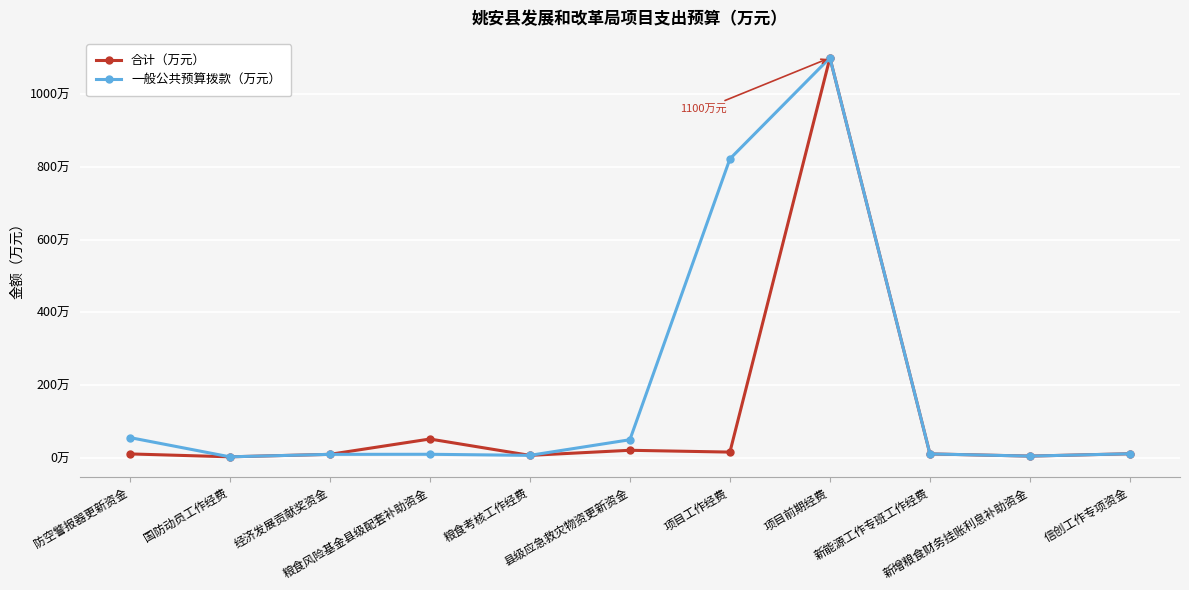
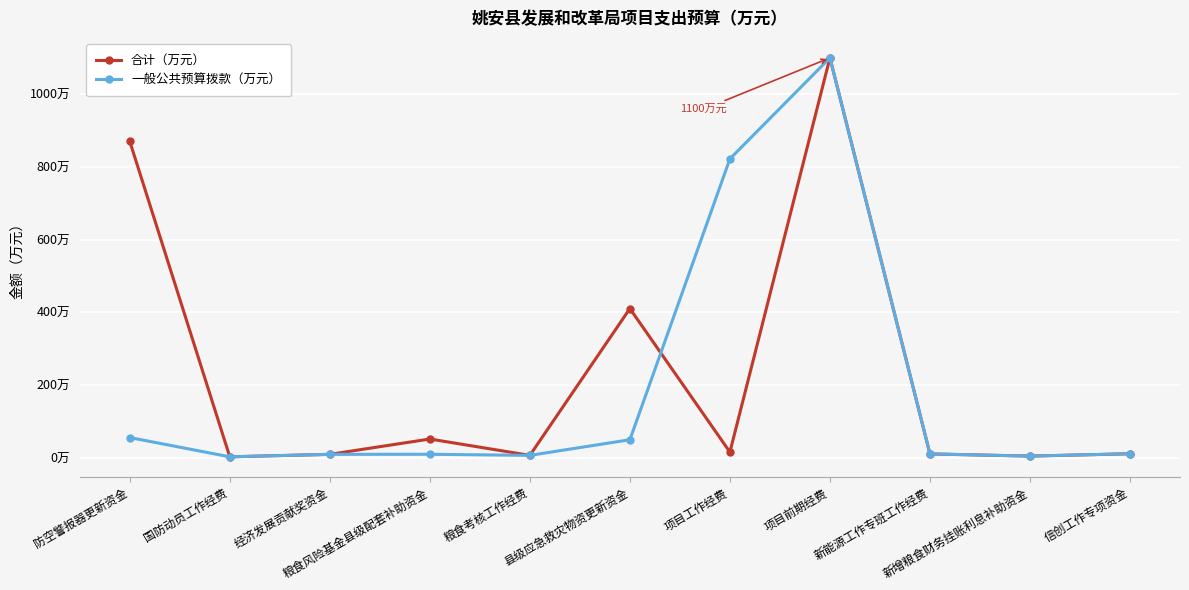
合计（万元）, 防空警报器更新资金: 10万 -> 870万
合计（万元）, 县级应急救灾物资更新资金: 20万 -> 410万
